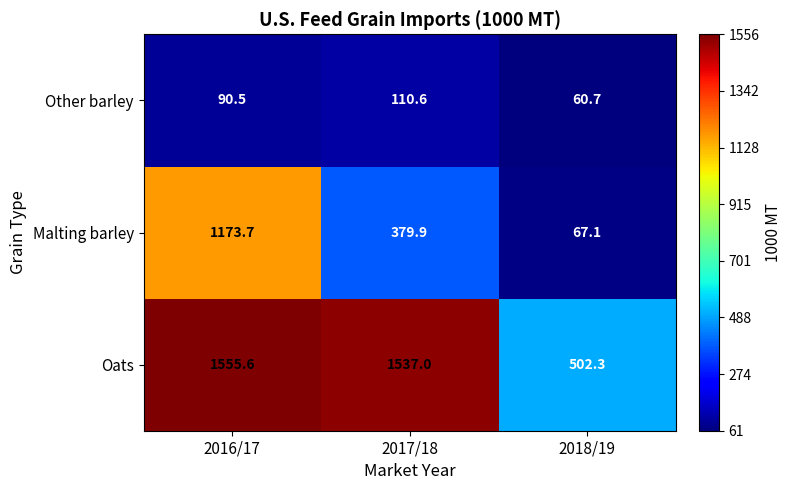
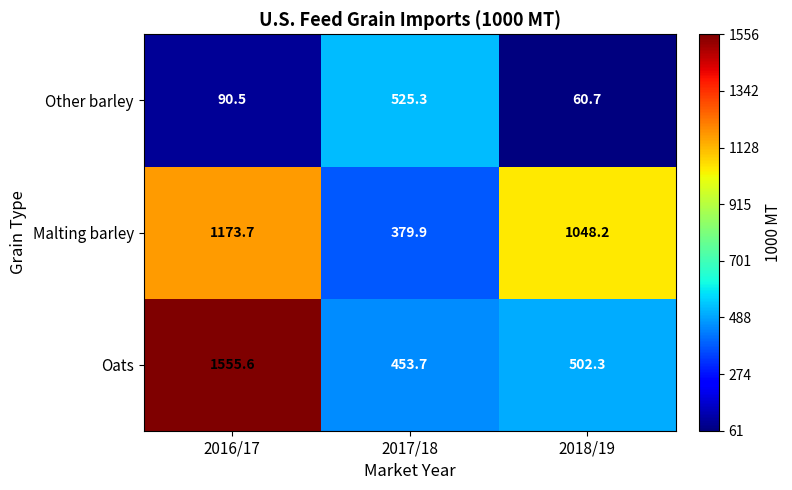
Other barley, 2017/18: 110.6 -> 525.3
Malting barley, 2018/19: 67.1 -> 1048.2
Oats, 2017/18: 1537.0 -> 453.7
